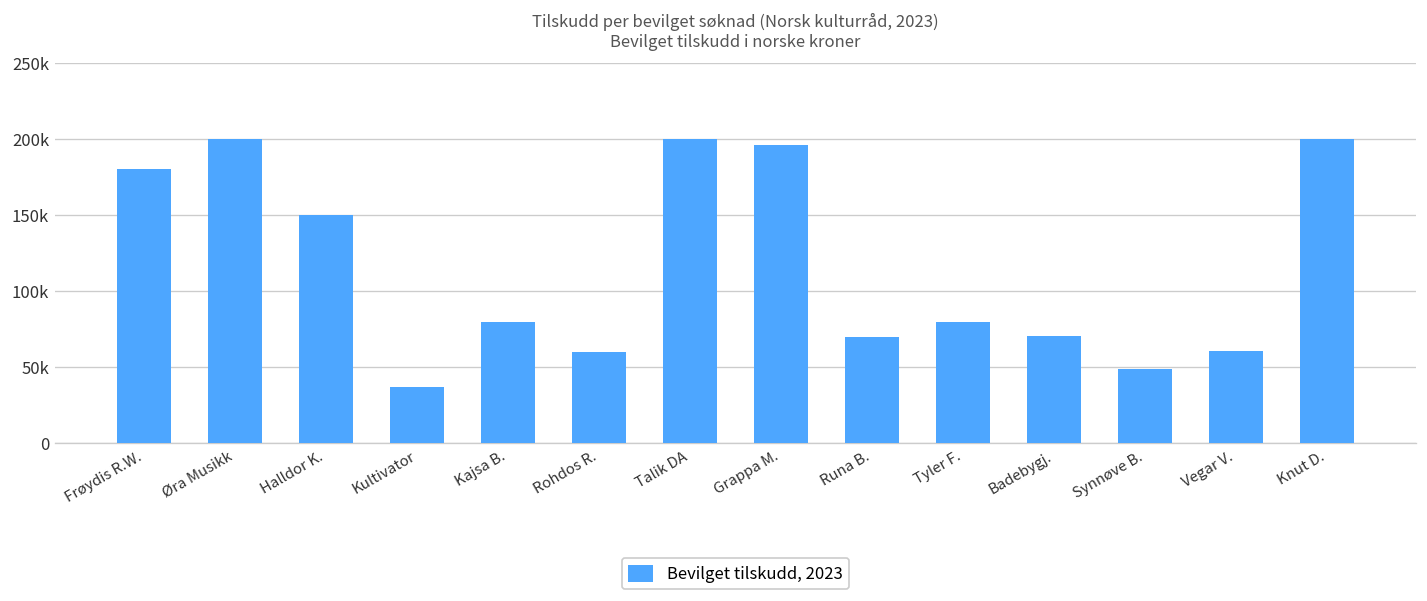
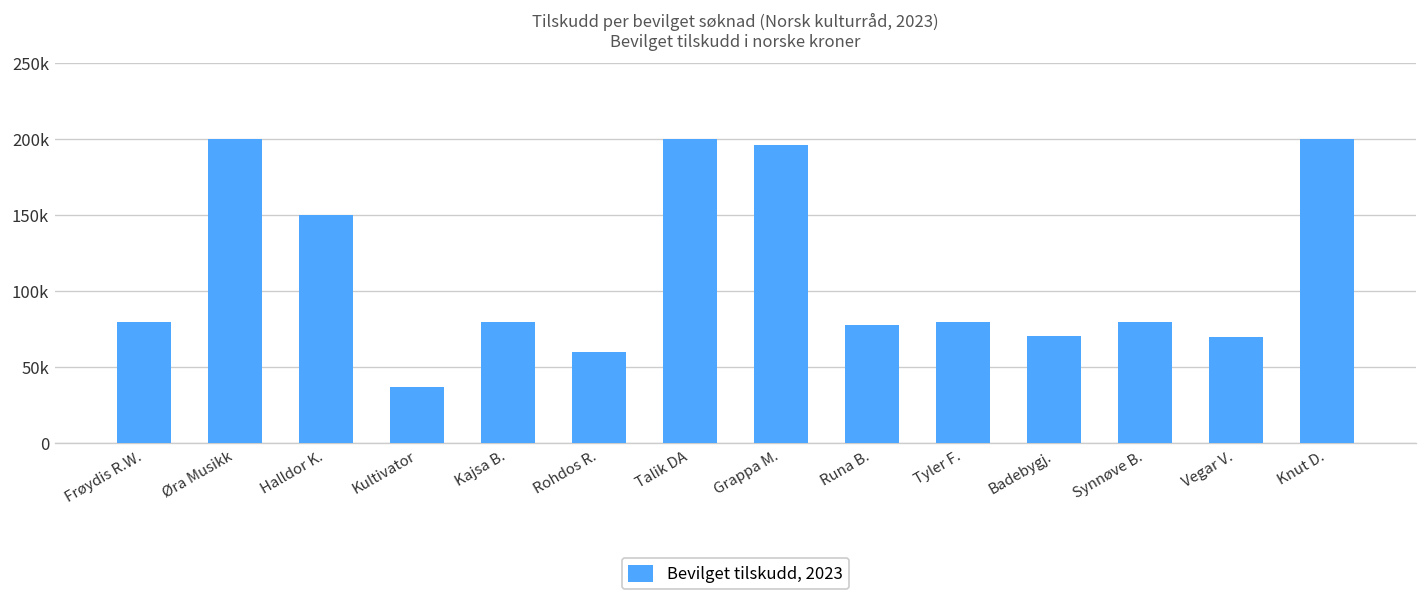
Frøydis R.W.: 180000 -> 80000
Runa B.: 70000 -> 78000
Synnøve B.: 49000 -> 80000
Vegar V.: 61000 -> 70000
